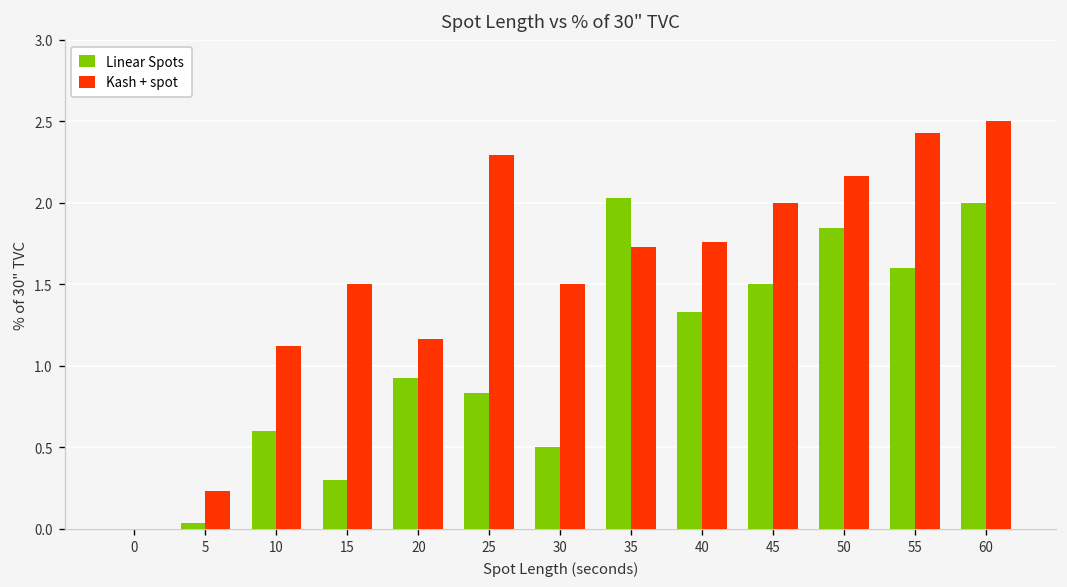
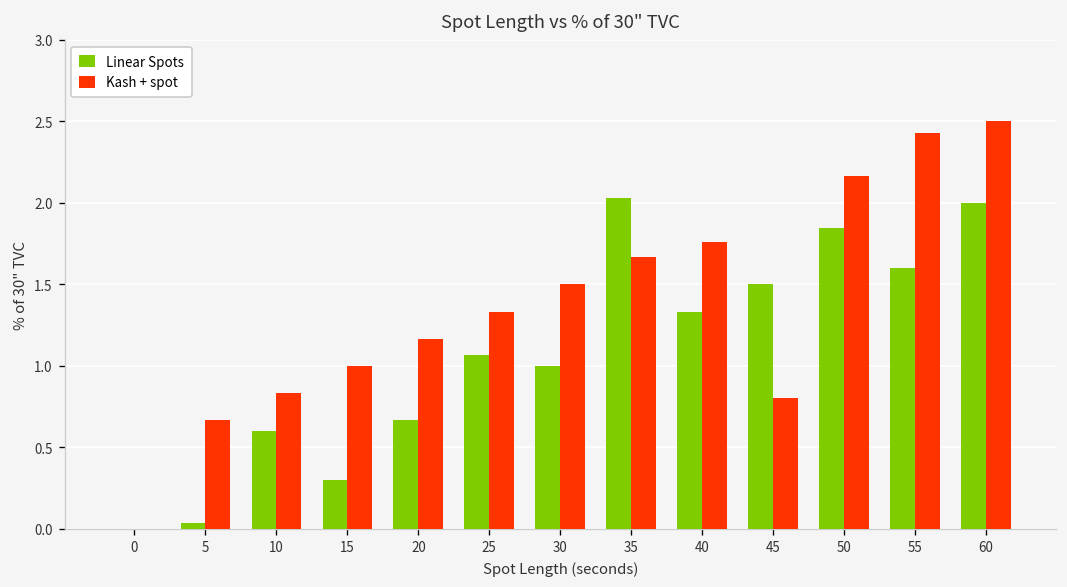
Kash + spot, 5: 0.23 -> 0.67
Kash + spot, 10: 1.12 -> 0.83
Kash + spot, 15: 1.5 -> 1.0
Linear Spots, 20: 0.93 -> 0.67
Linear Spots, 25: 0.83 -> 1.07
Kash + spot, 25: 2.29 -> 1.33
Linear Spots, 30: 0.5 -> 1.0
Kash + spot, 35: 1.73 -> 1.67
Kash + spot, 45: 2.0 -> 0.8
